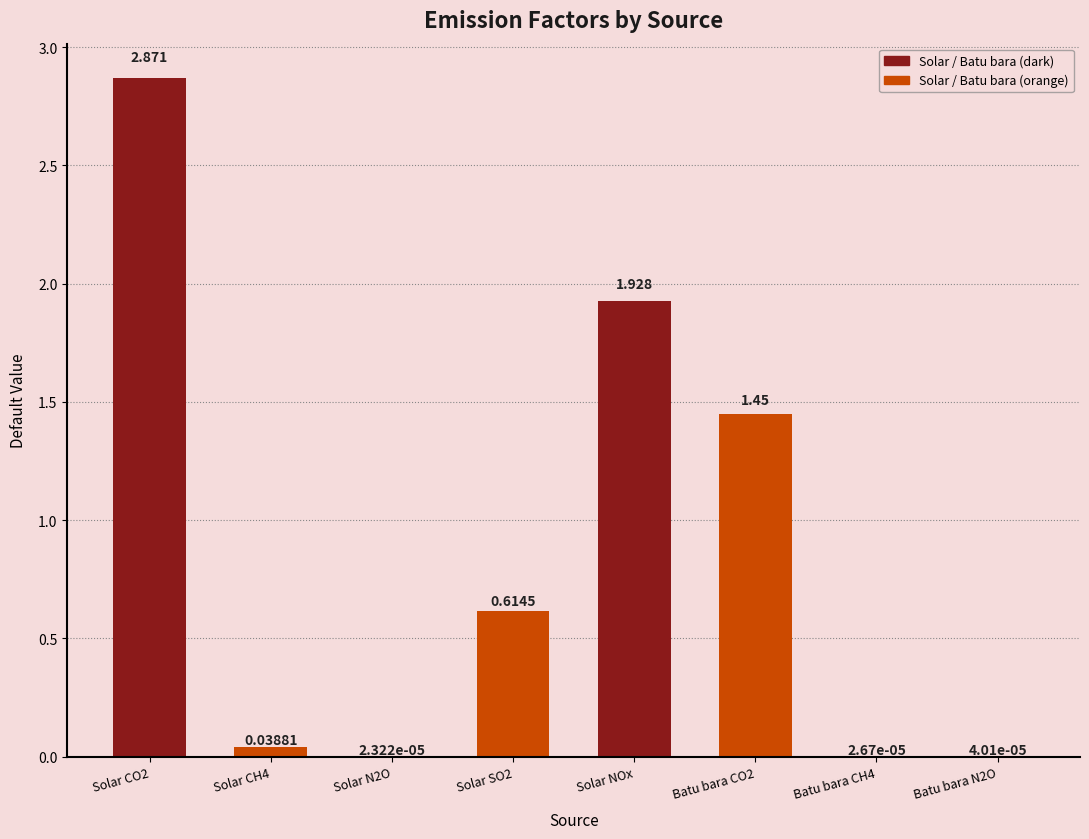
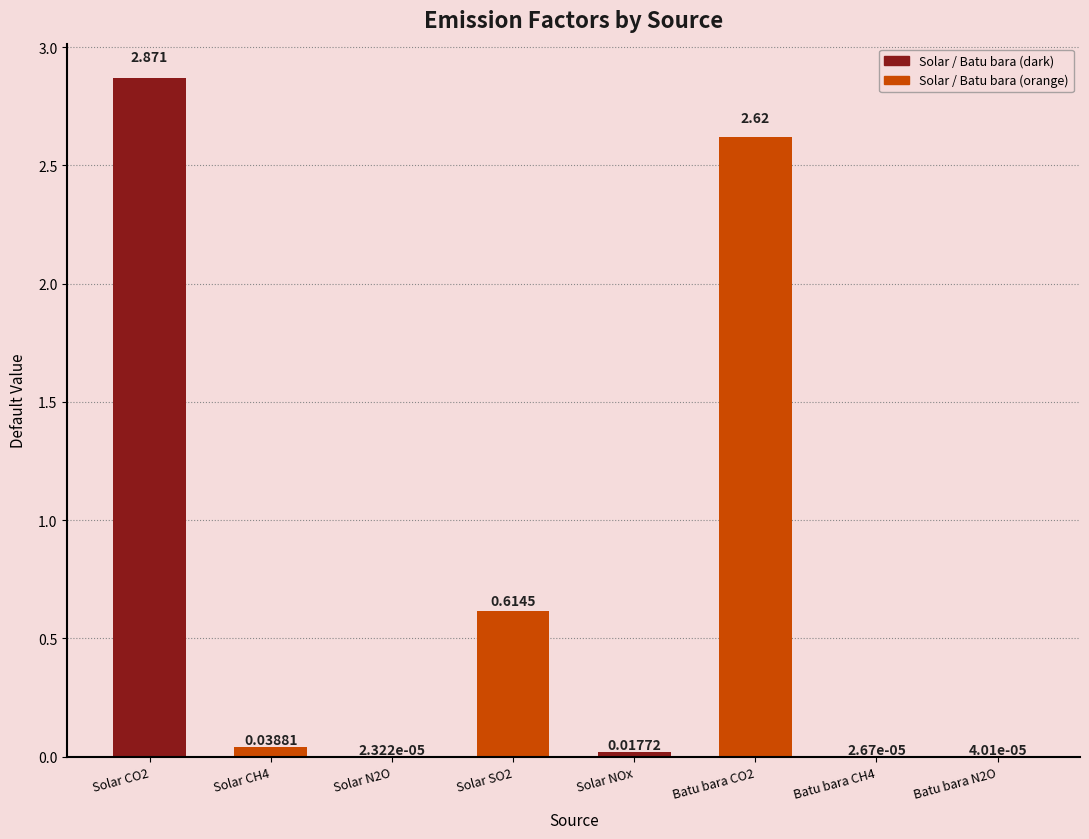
Solar NOx: 1.928 -> 0.01772
Batu bara CO2: 1.45 -> 2.62
